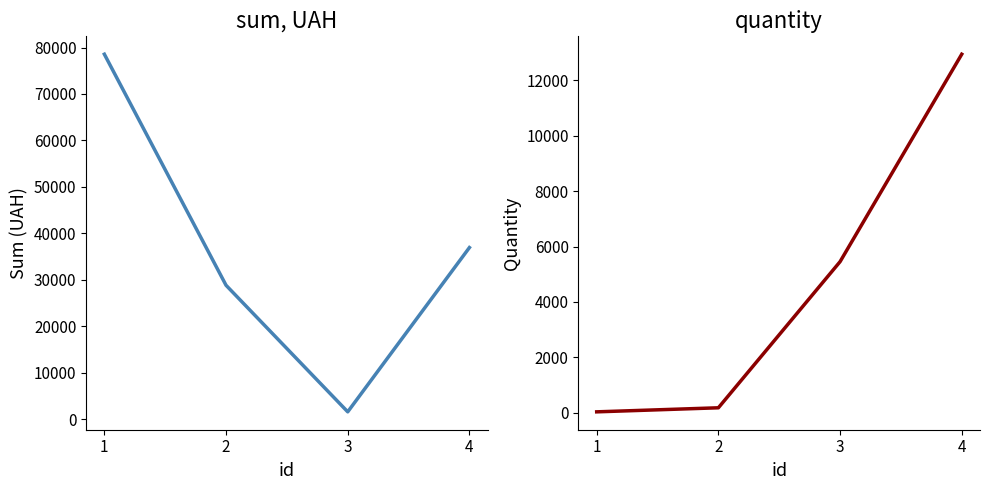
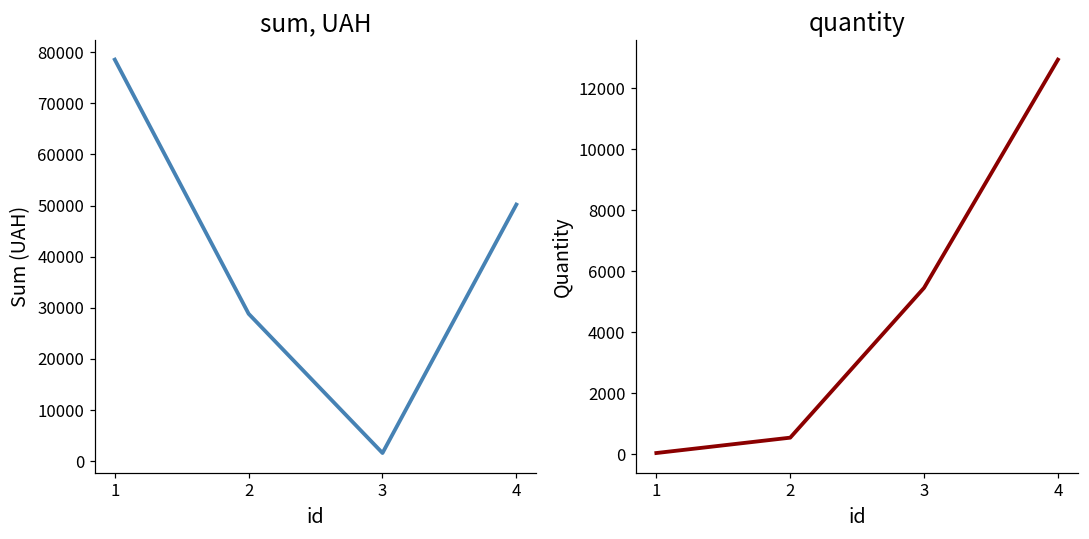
sum, UAH, 4: 37000 -> 50000
quantity, 2: 200 -> 500
